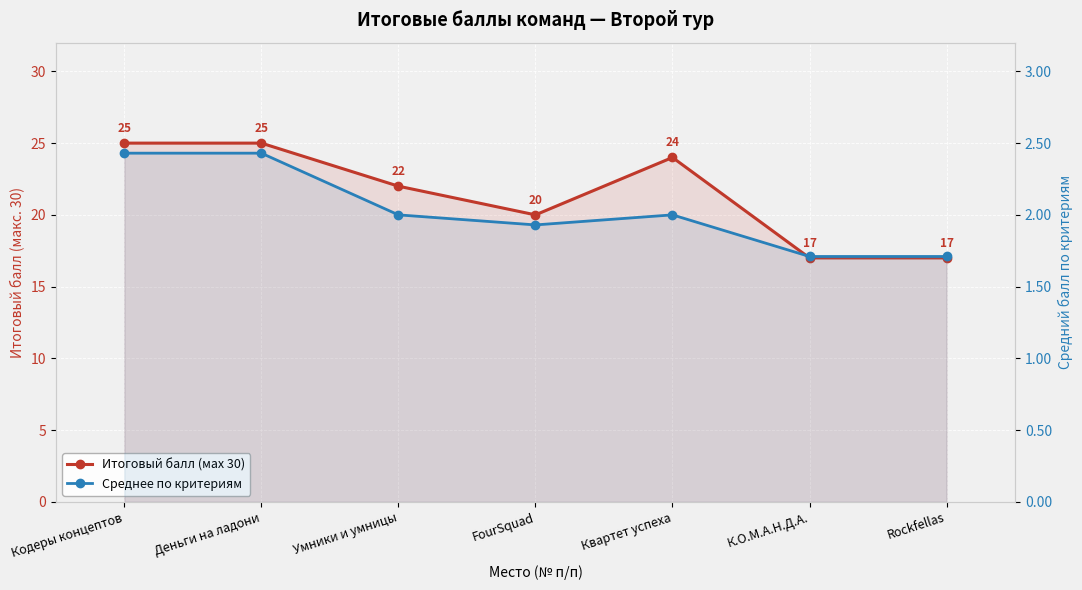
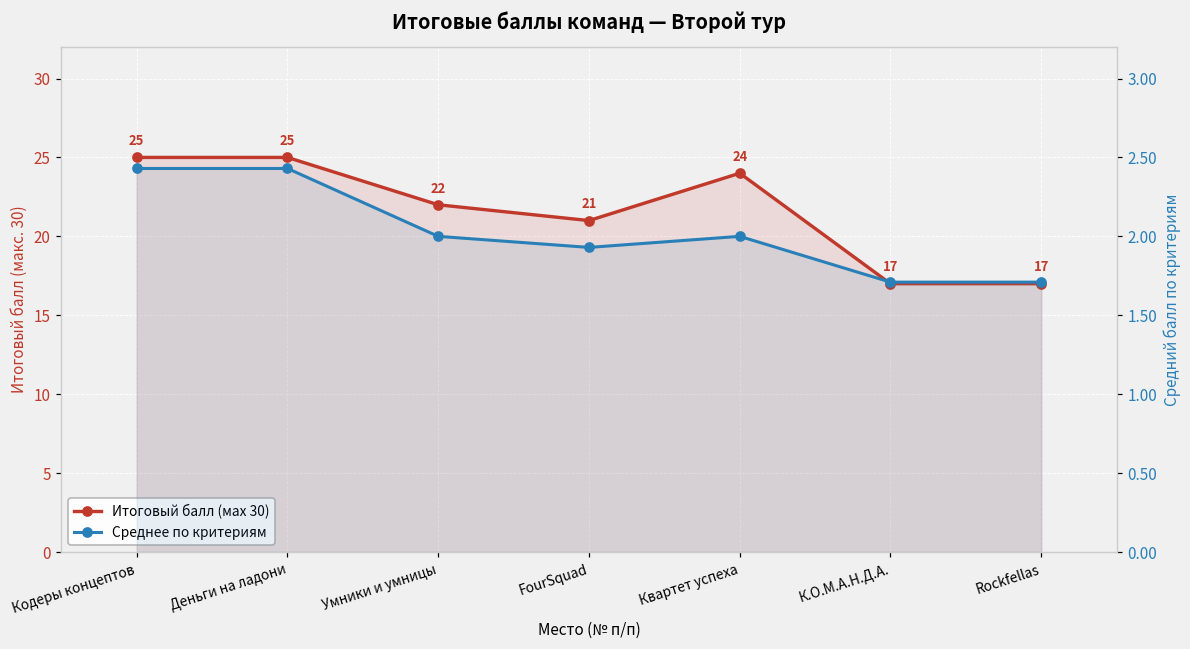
Итоговый балл (мах 30), FourSquad: 20 -> 21
